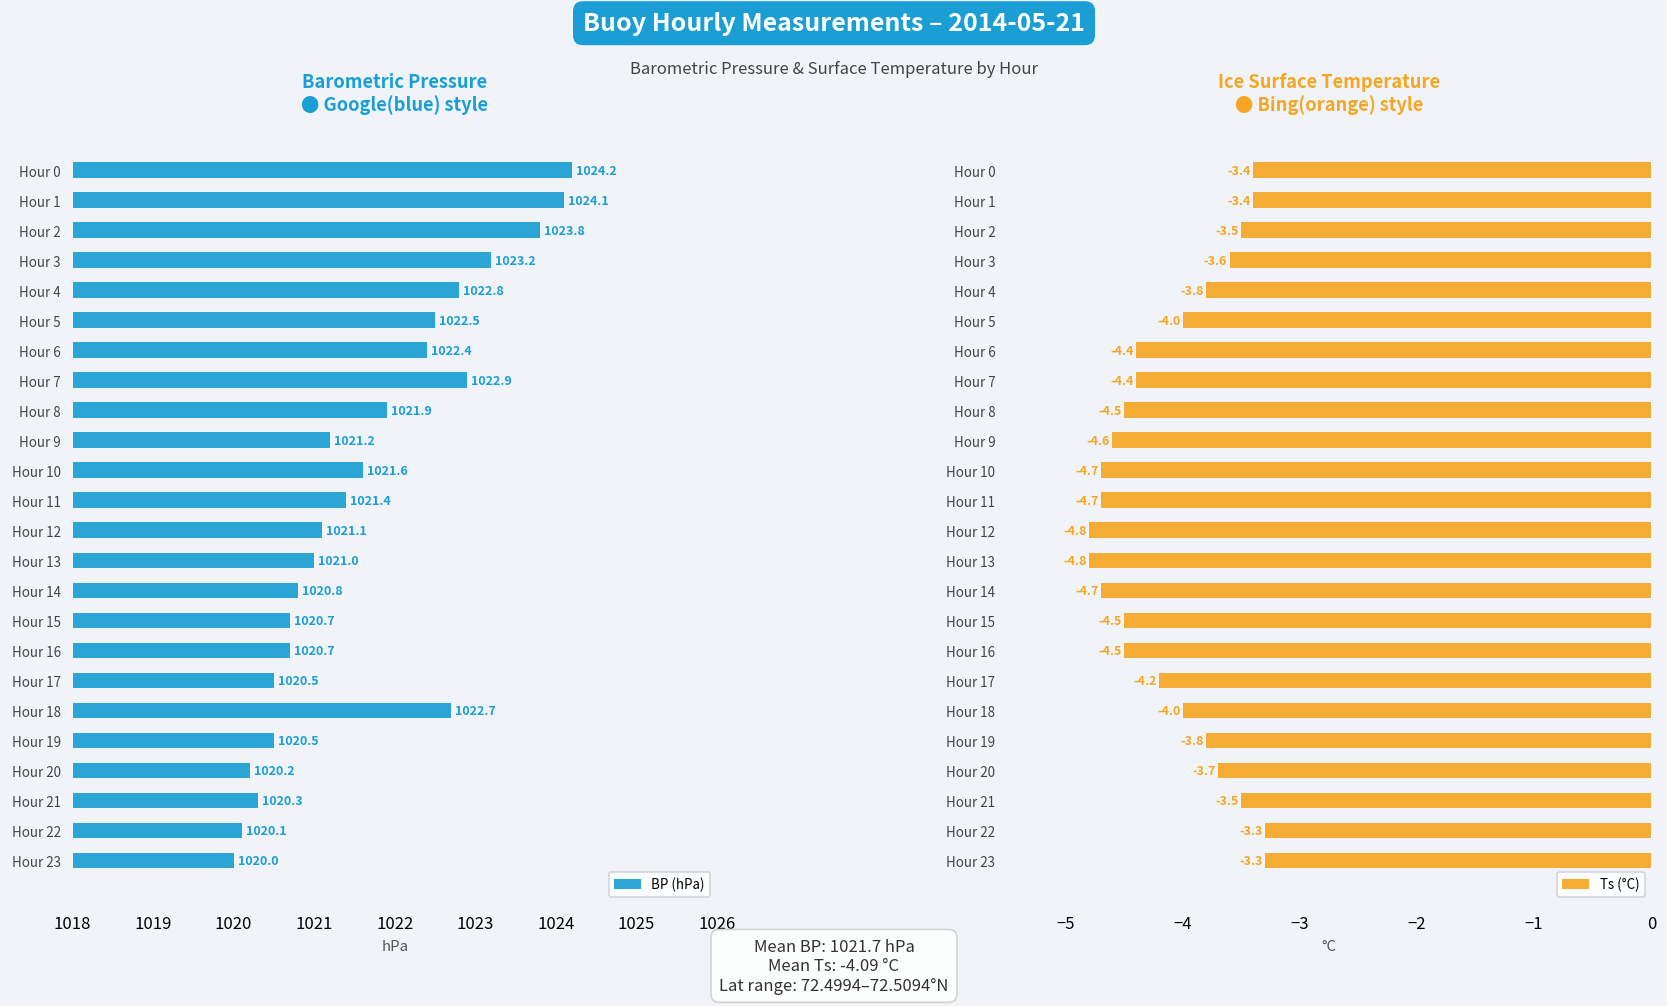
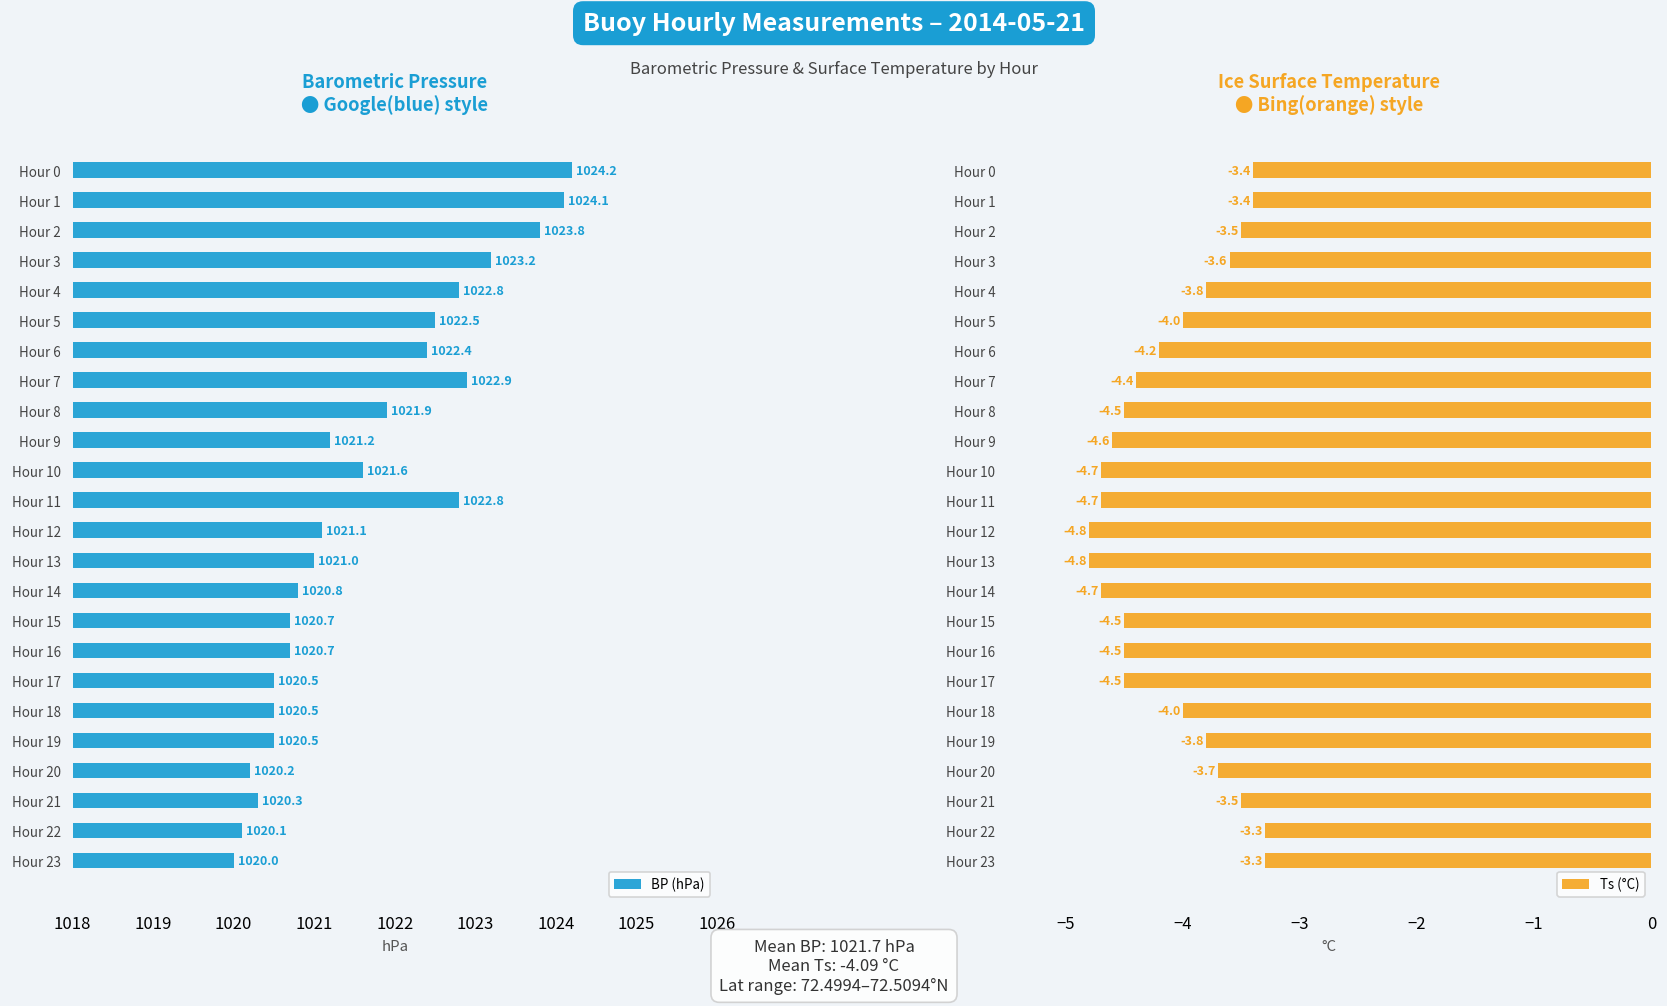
Barometric Pressure ● Google(blue) style, Hour 11: 1021.4 -> 1022.8
Barometric Pressure ● Google(blue) style, Hour 18: 1022.7 -> 1020.5
Ice Surface Temperature ● Bing(orange) style, Hour 6: -4.4 -> -4.2
Ice Surface Temperature ● Bing(orange) style, Hour 17: -4.2 -> -4.5
